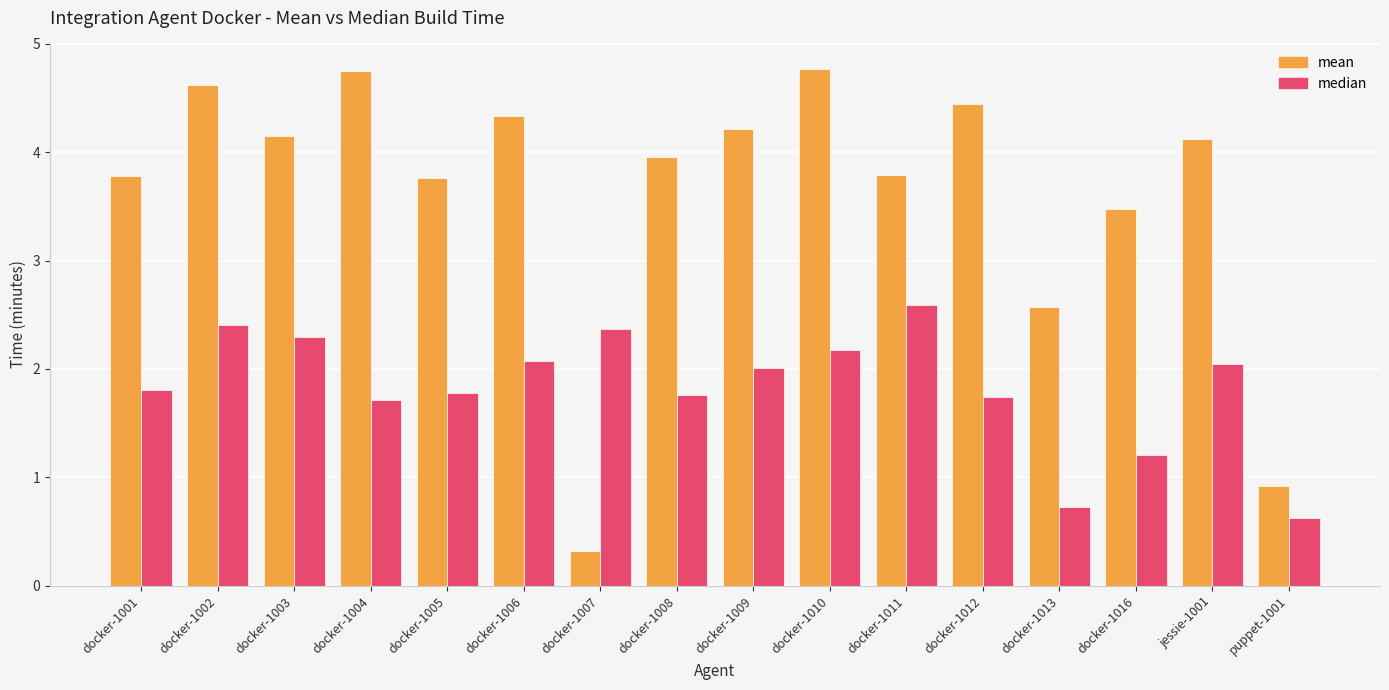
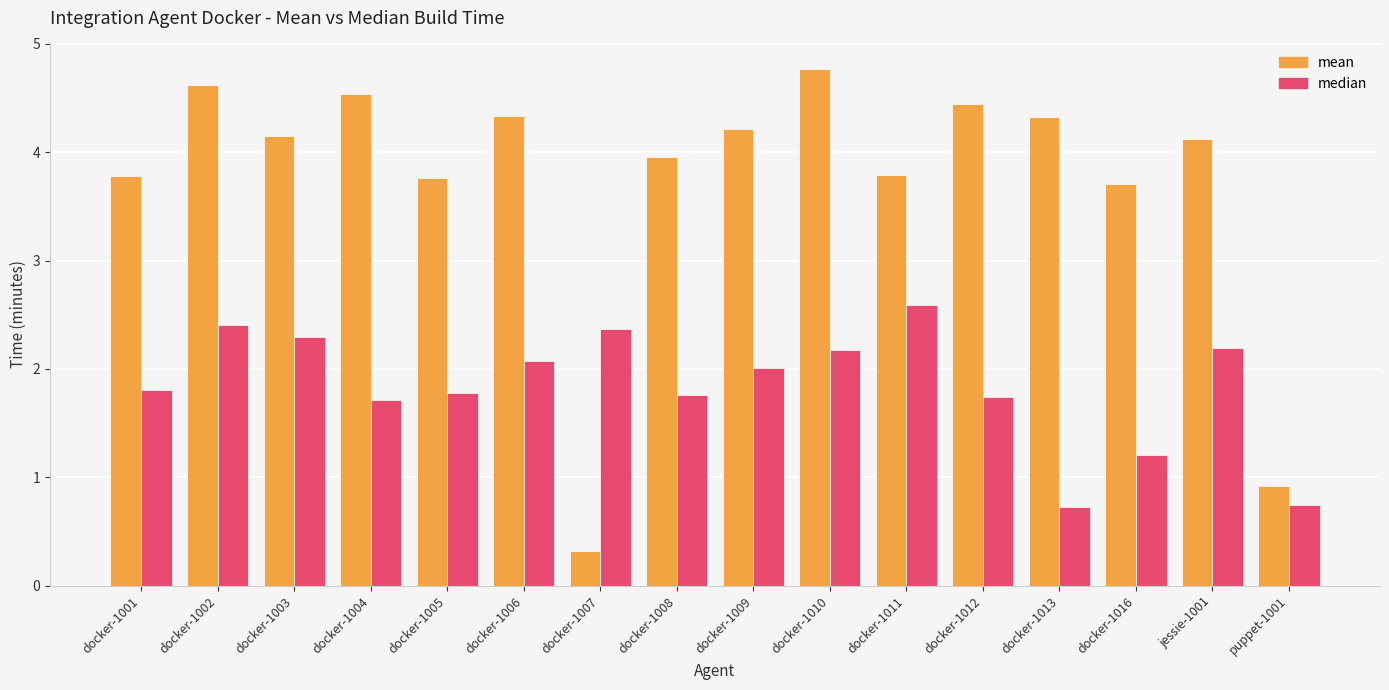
mean, docker-1004: 4.75 -> 4.54
mean, docker-1013: 2.57 -> 4.32
mean, docker-1016: 3.47 -> 3.71
median, jessie-1001: 2.04 -> 2.19
median, puppet-1001: 0.63 -> 0.75
